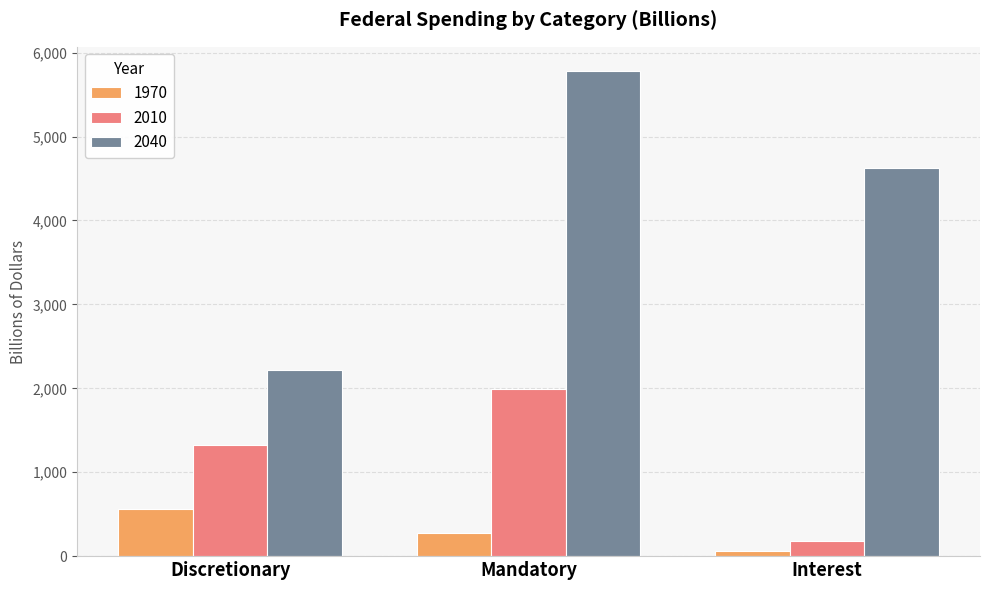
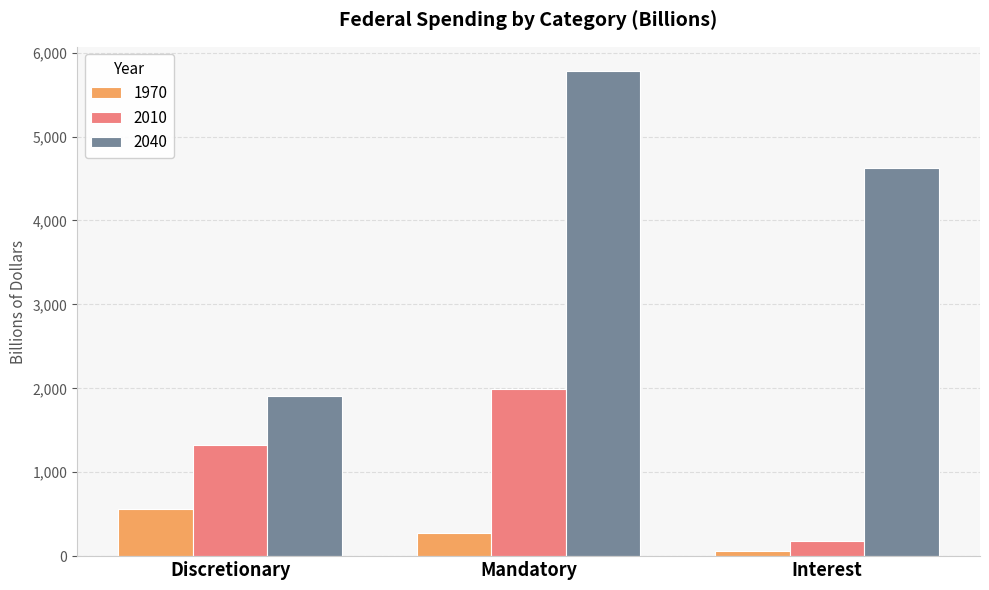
2040, Discretionary: 2,200 -> 1,900
